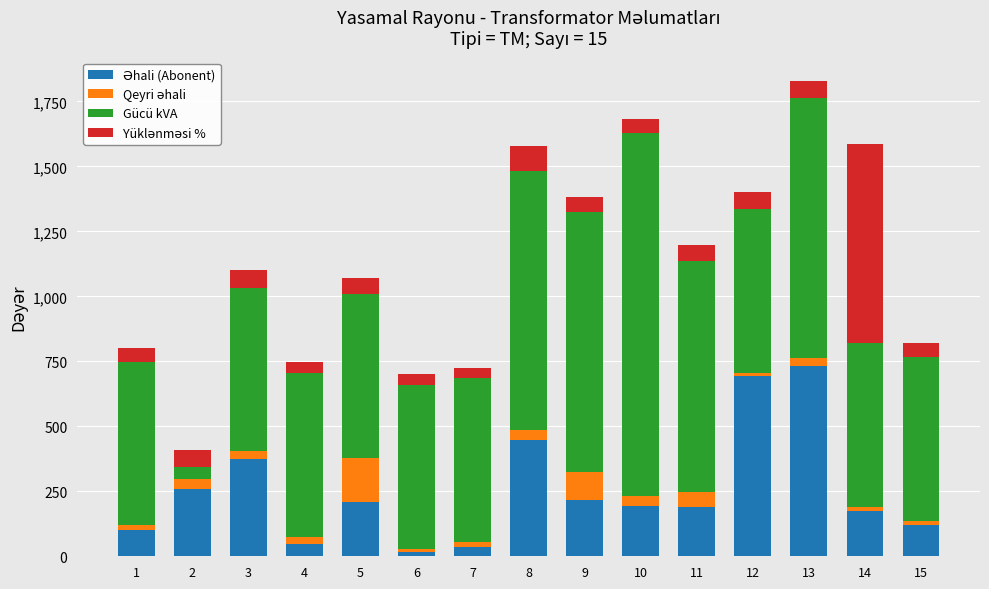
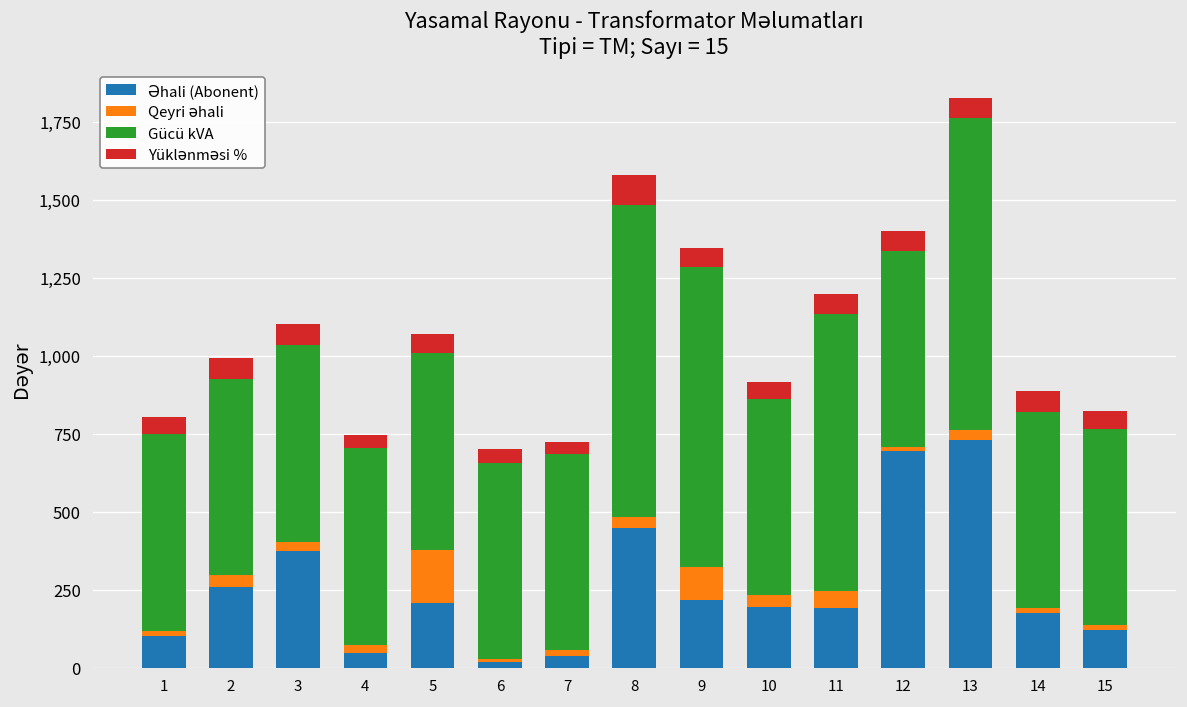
Gücü kVA, 2: 50 -> 630
Gücü kVA, 9: 1,000 -> 960
Gücü kVA, 10: 1,400 -> 630
Yüklənməsi %, 14: 770 -> 70
